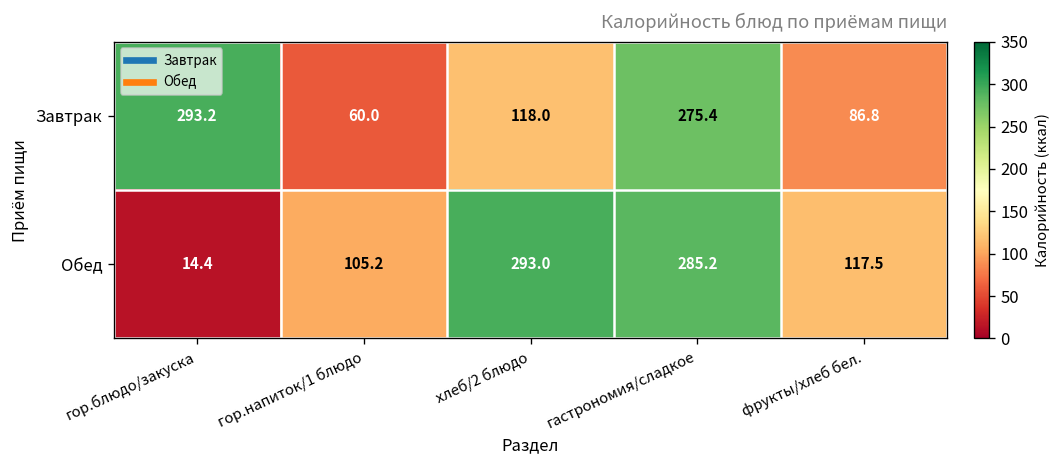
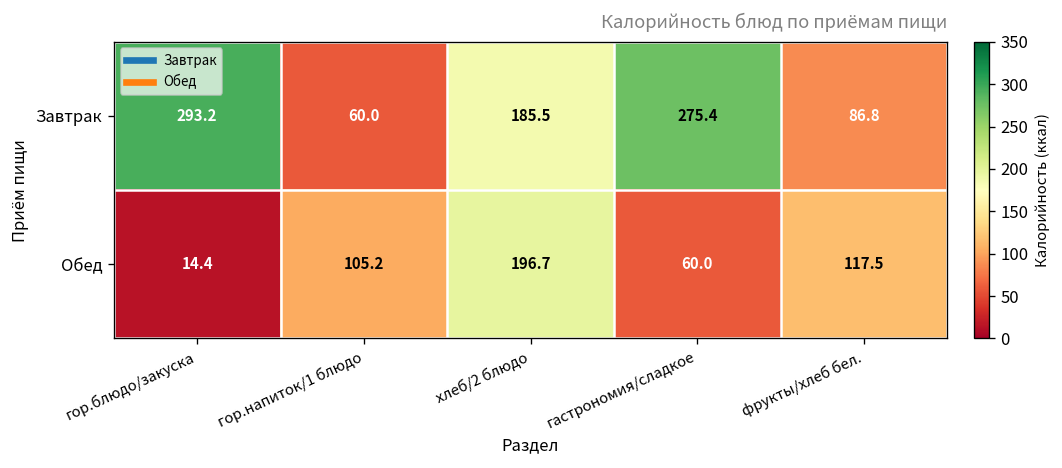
Завтрак, хлеб/2 блюдо: 118.0 -> 185.5
Обед, хлеб/2 блюдо: 293.0 -> 196.7
Обед, гастрономия/сладкое: 285.2 -> 60.0
